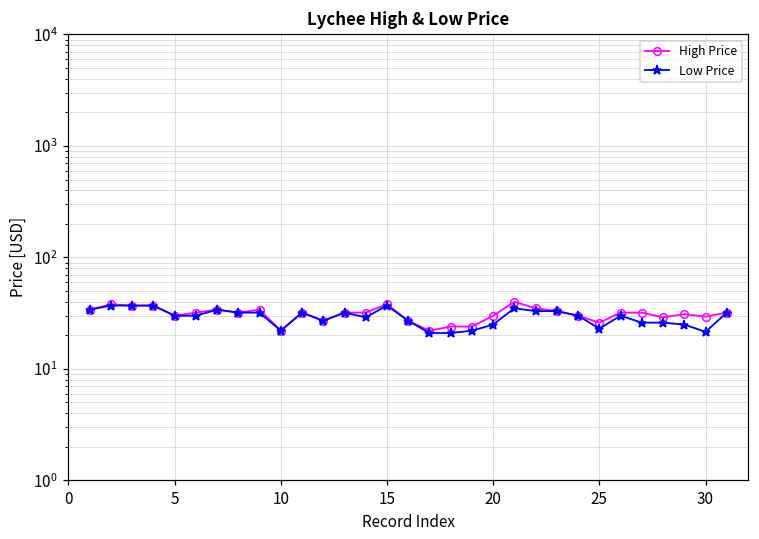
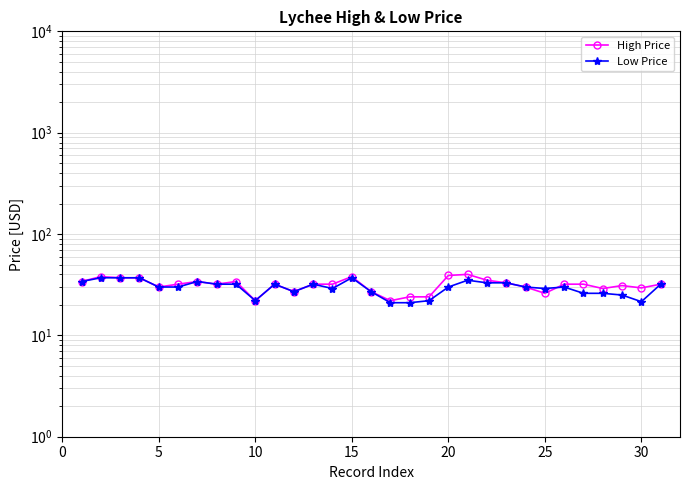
High Price, 20: 30 -> 39
Low Price, 20: 25 -> 30
Low Price, 25: 23 -> 29
